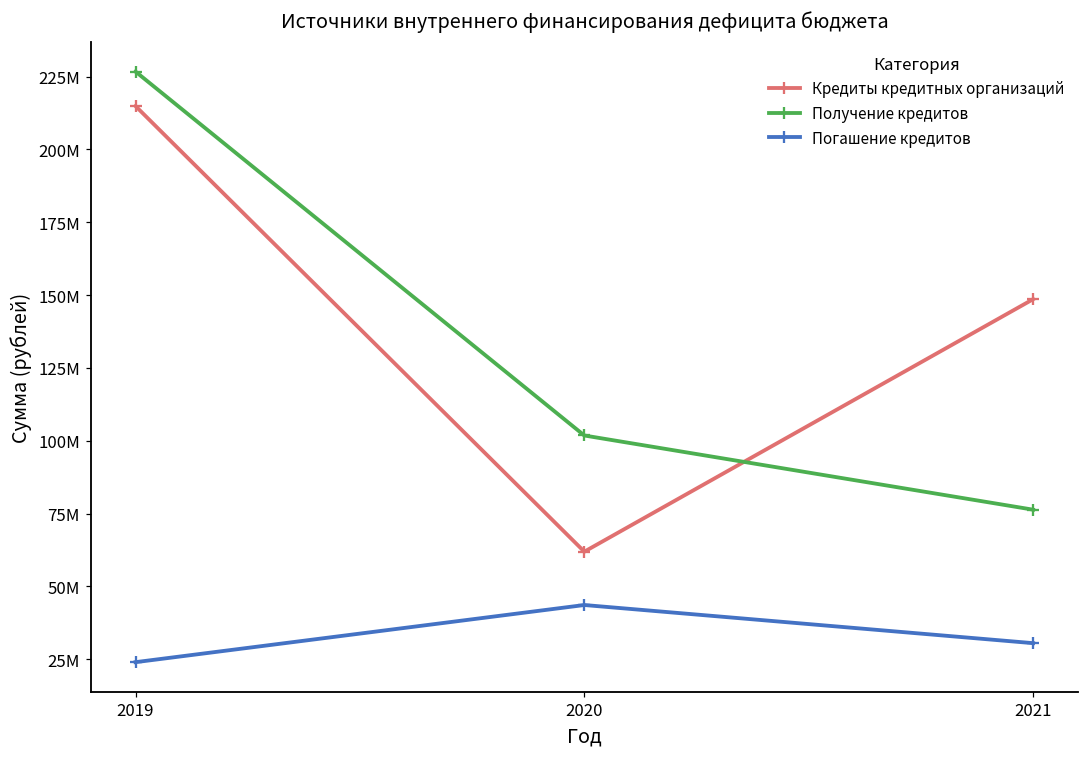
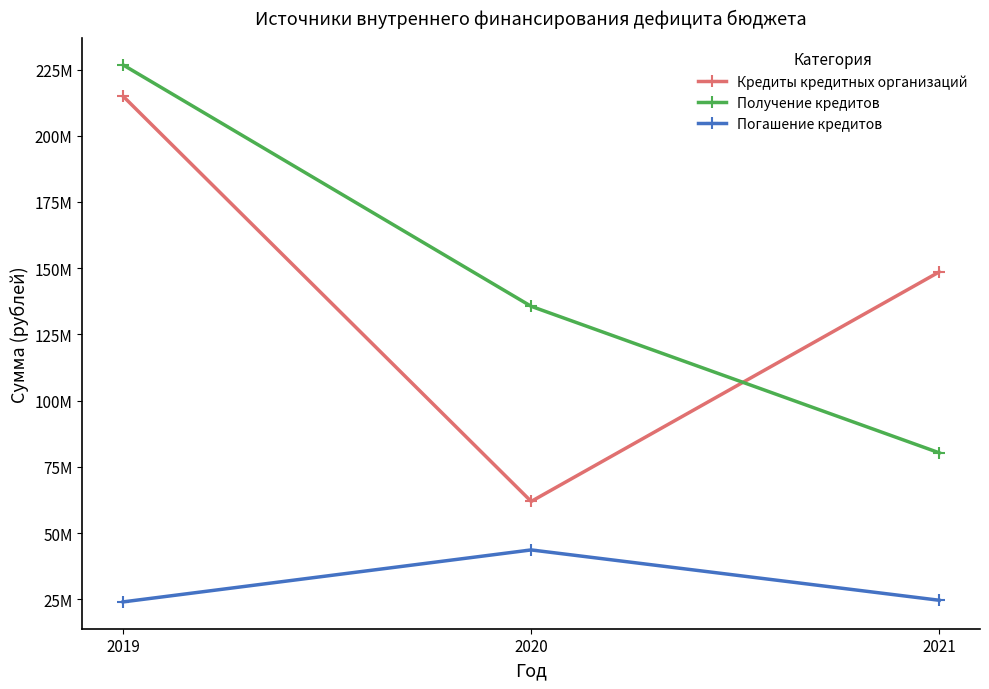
Получение кредитов, 2020: 102000000 -> 136000000
Получение кредитов, 2021: 76000000 -> 80000000
Погашение кредитов, 2021: 31000000 -> 25000000
